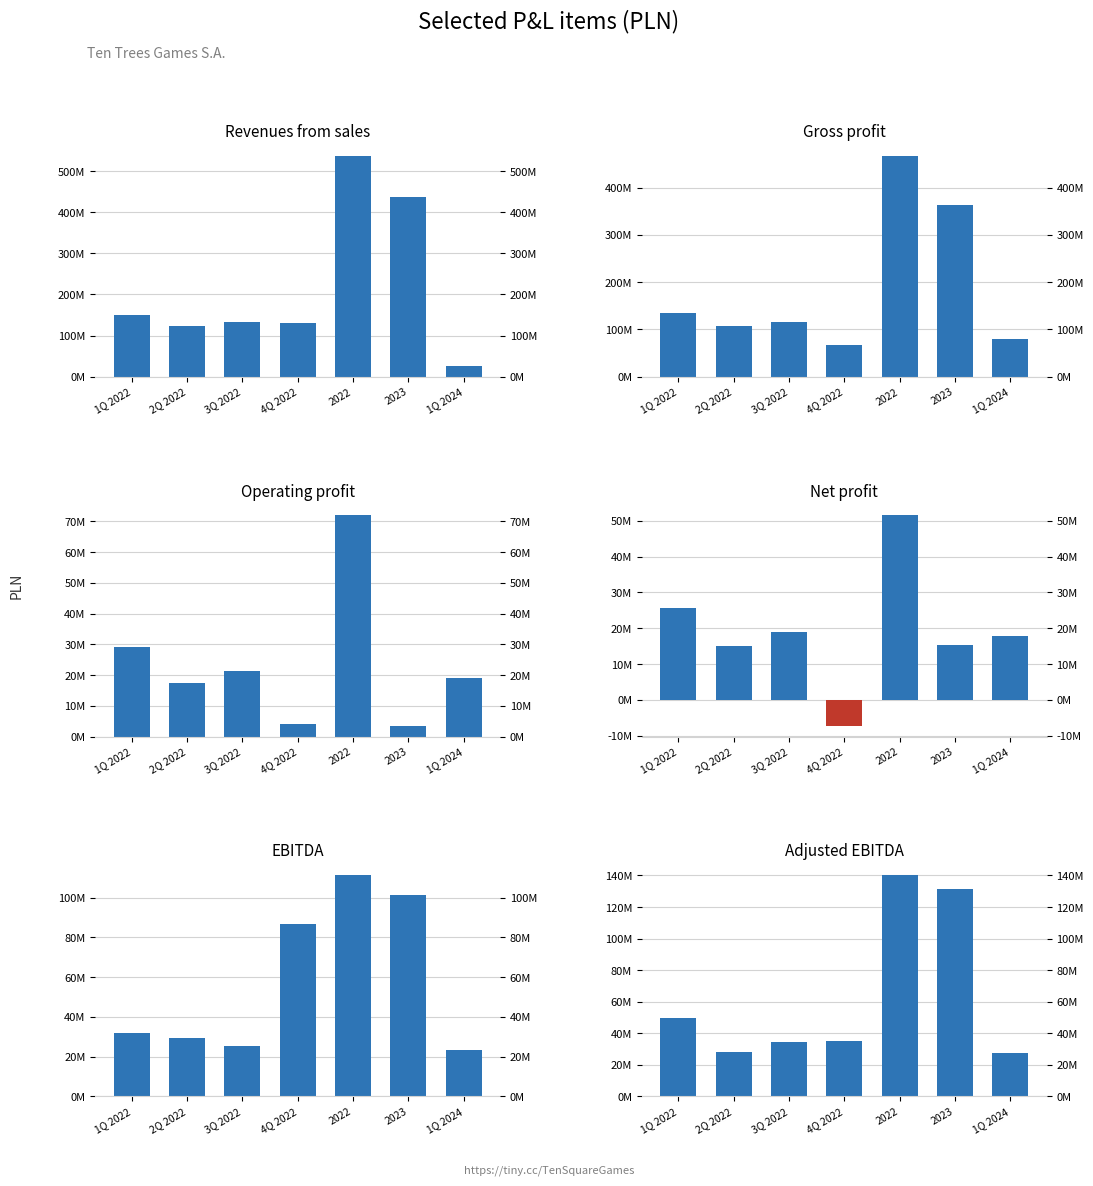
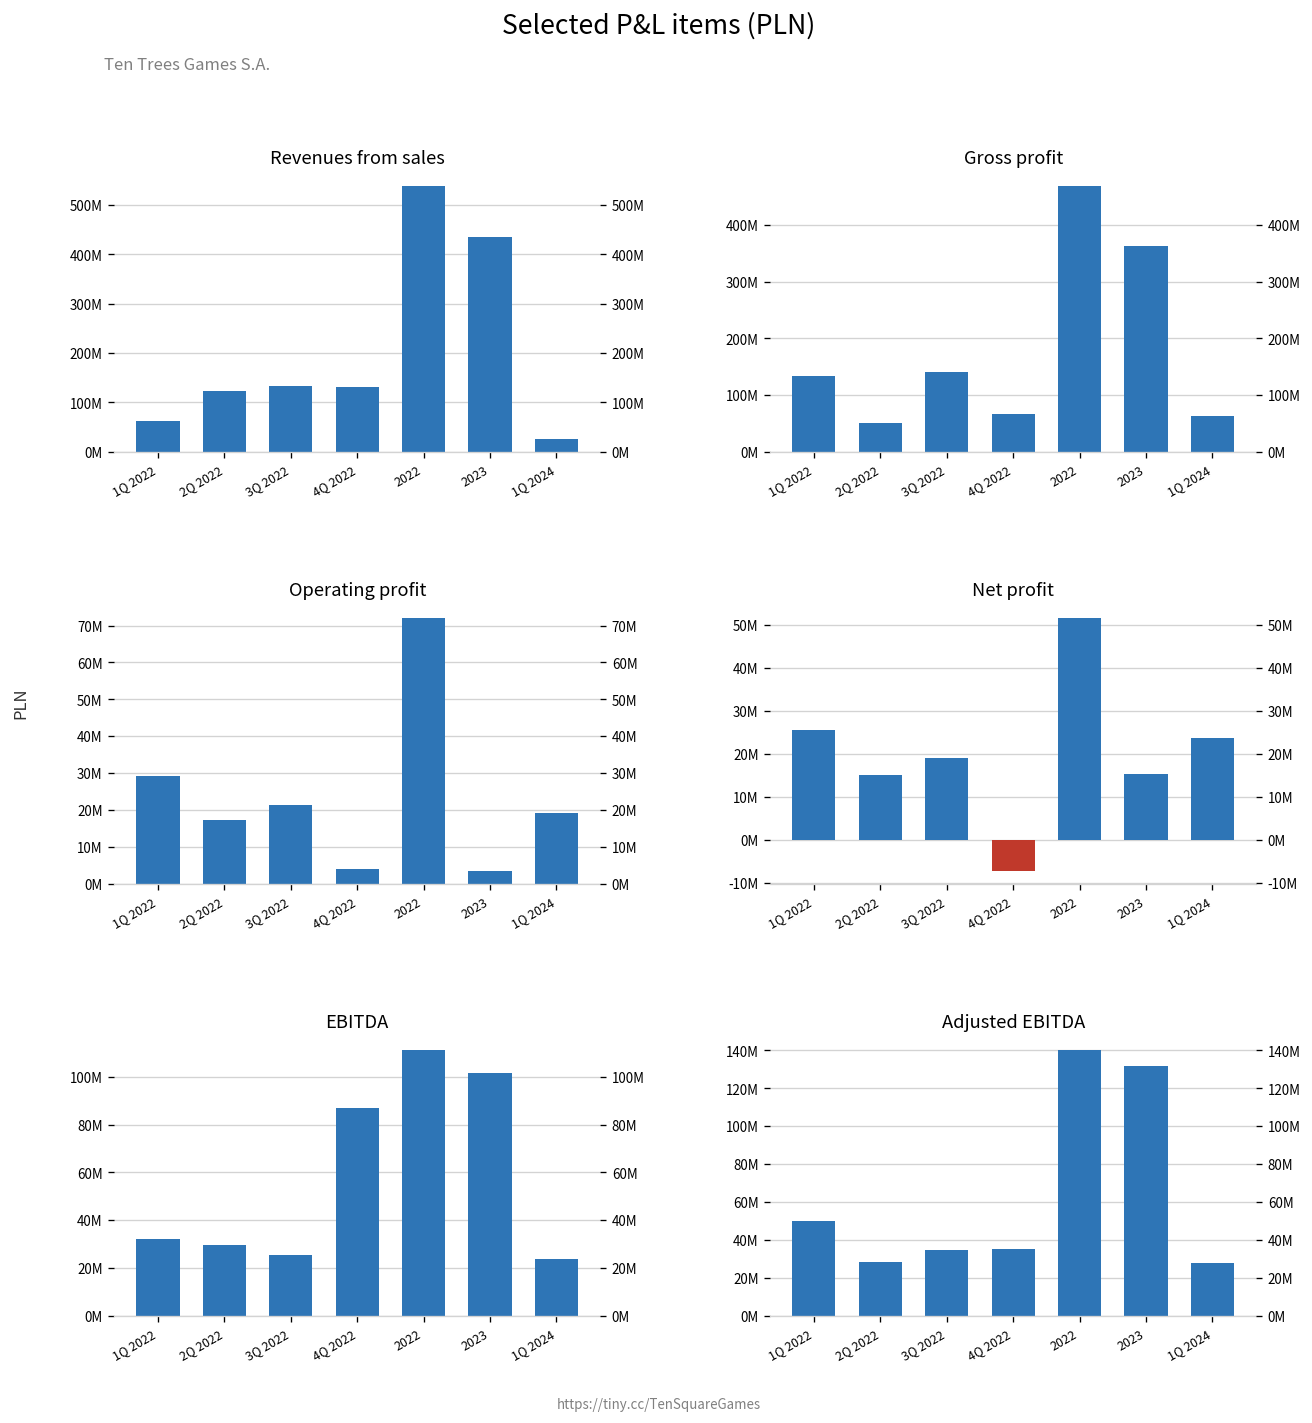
Revenues from sales, 1Q 2022: 150000000 -> 60000000
Gross profit, 2Q 2022: 110000000 -> 50000000
Gross profit, 3Q 2022: 120000000 -> 140000000
Gross profit, 1Q 2024: 80000000 -> 60000000
Net profit, 1Q 2024: 18000000 -> 24000000
